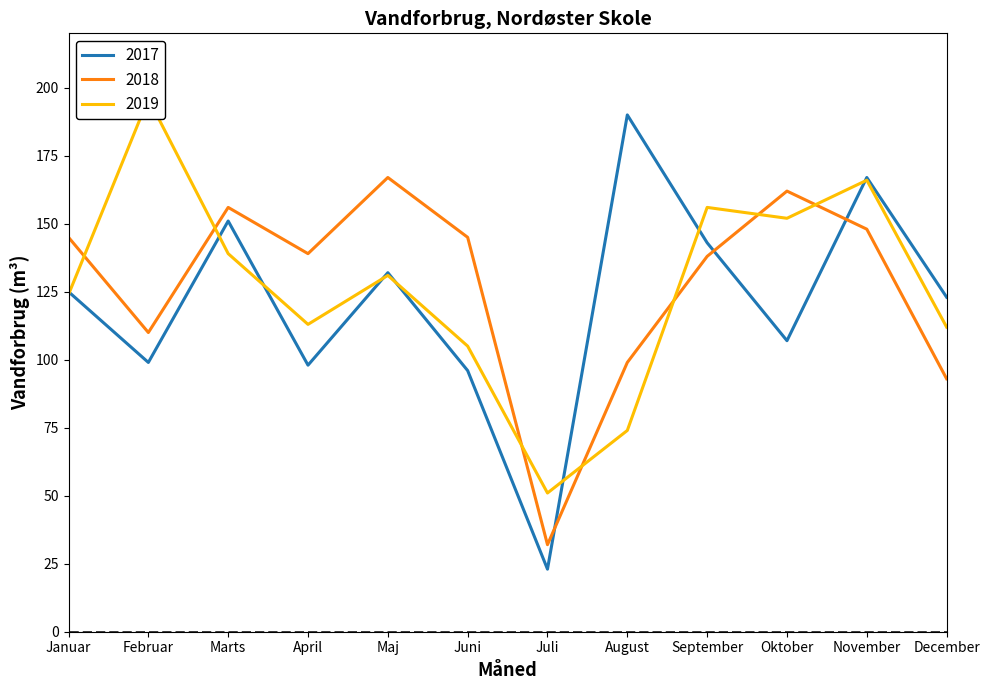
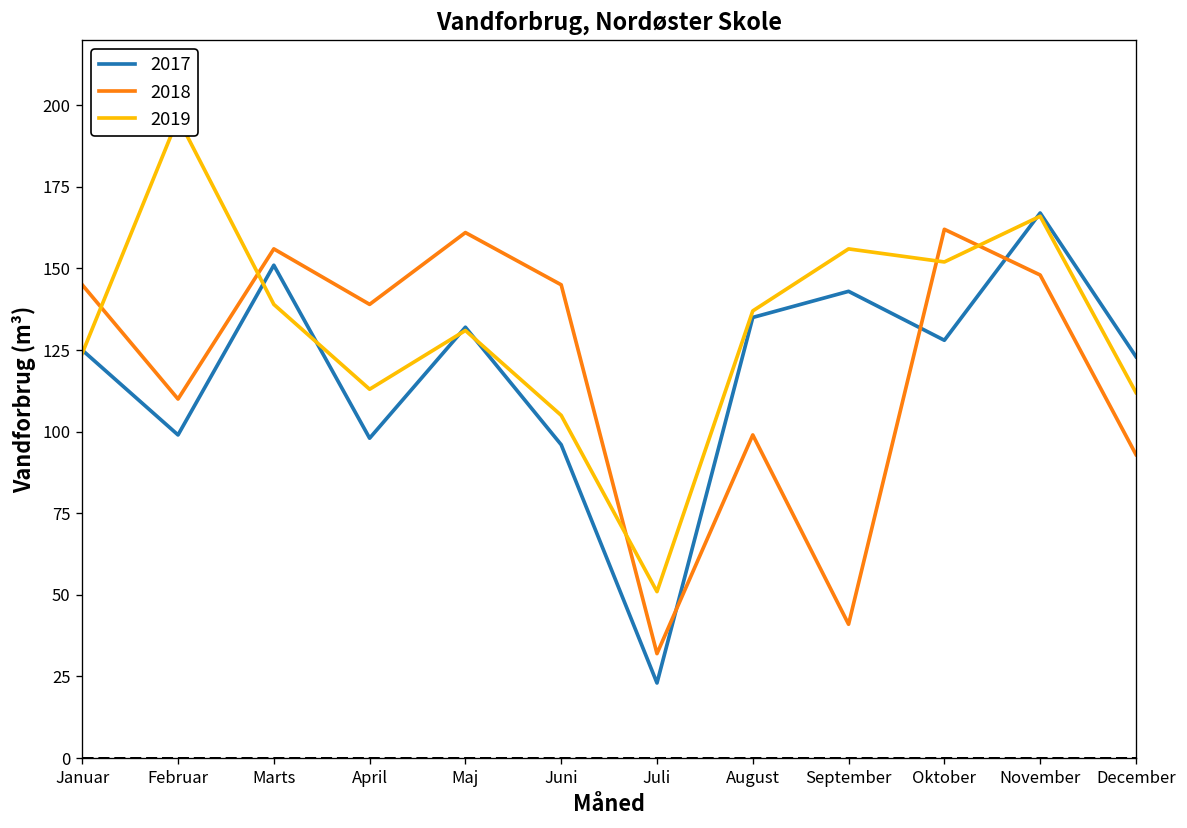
2018, Maj: 167 -> 161
2017, August: 190 -> 135
2019, August: 74 -> 137
2018, September: 138 -> 41
2017, Oktober: 107 -> 128
